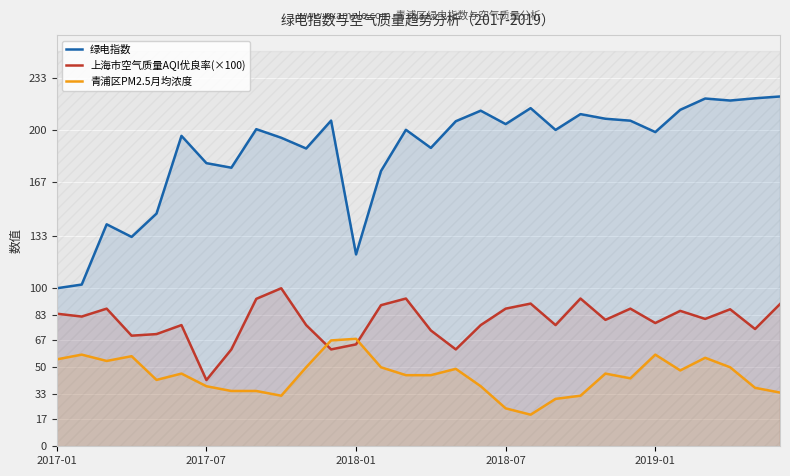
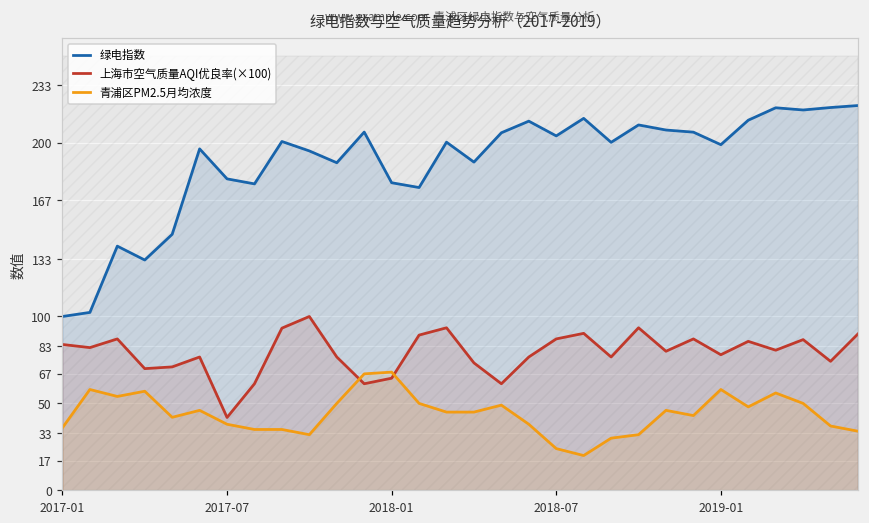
青浦区PM2.5月均浓度, 2017-01: 55 -> 36
绿电指数, 2018-01: 121 -> 177
